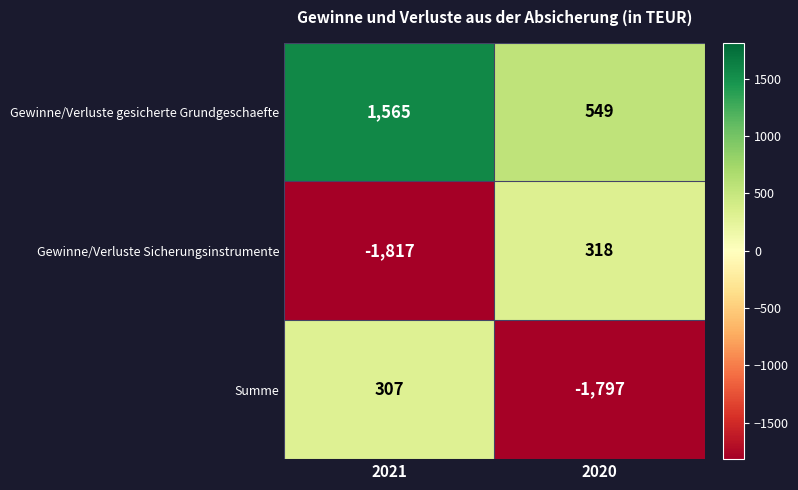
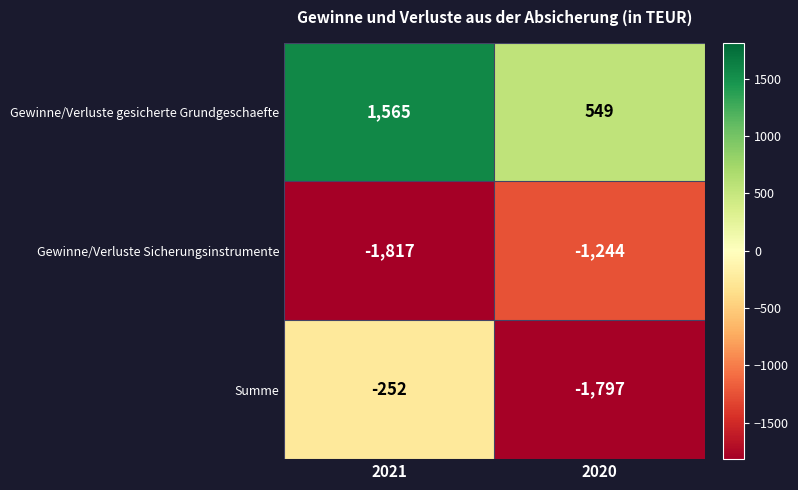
Gewinne/Verluste Sicherungsinstrumente, 2020: 318 -> -1,244
Summe, 2021: 307 -> -252
